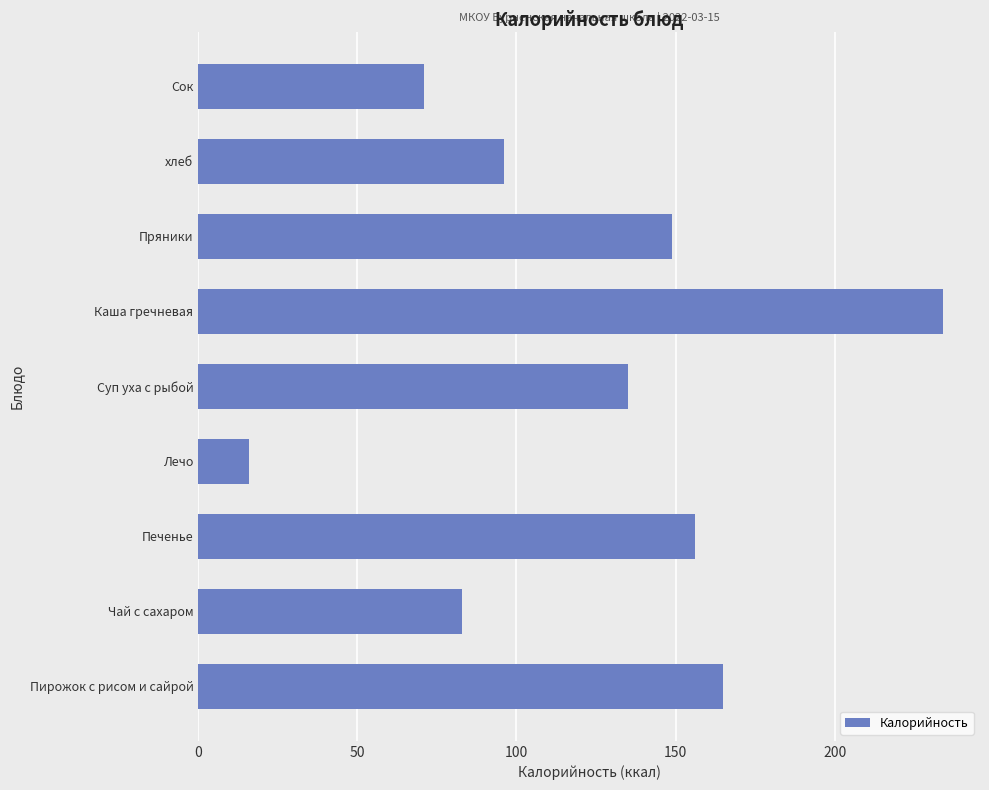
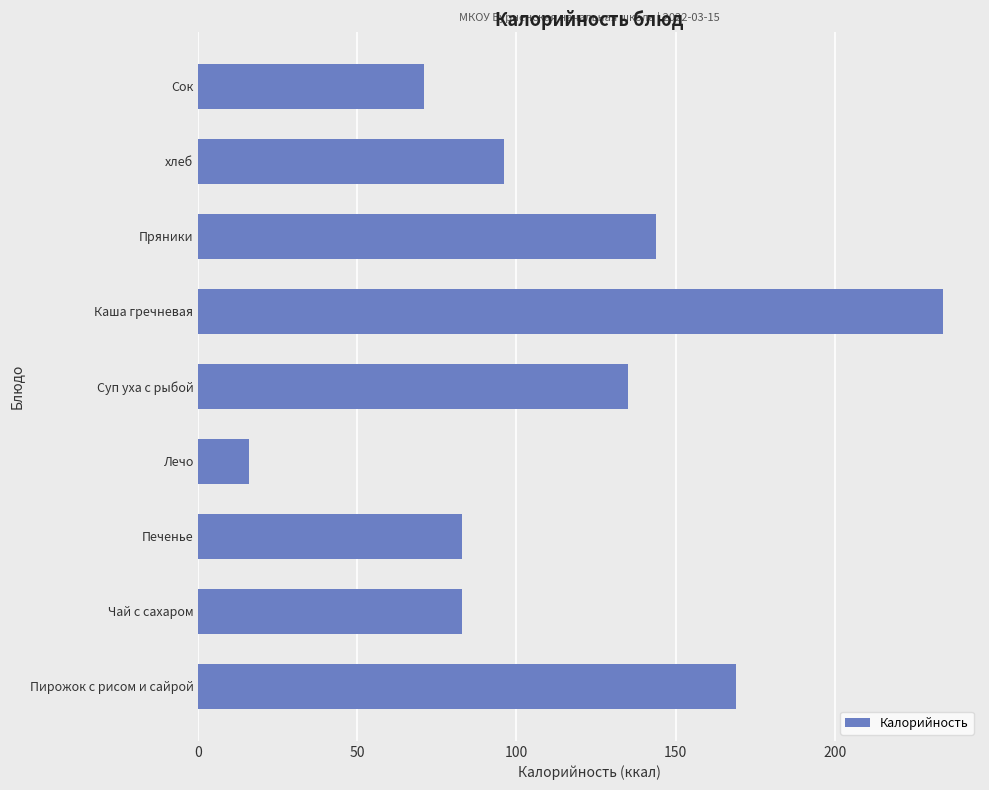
Пряники: 149 -> 144
Печенье: 156 -> 83
Пирожок с рисом и сайрой: 165 -> 169
